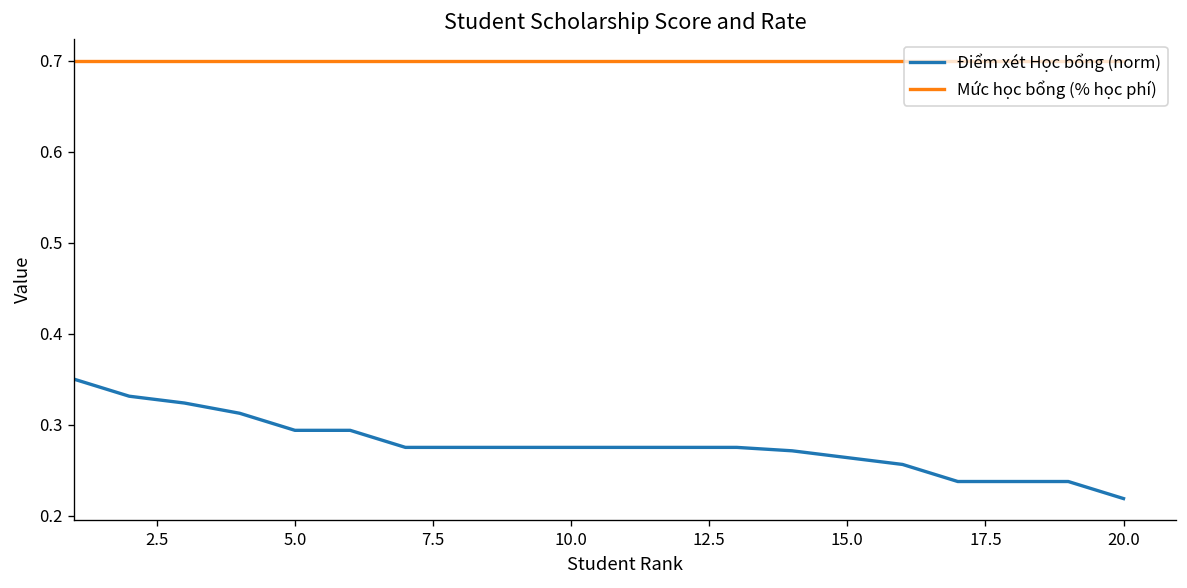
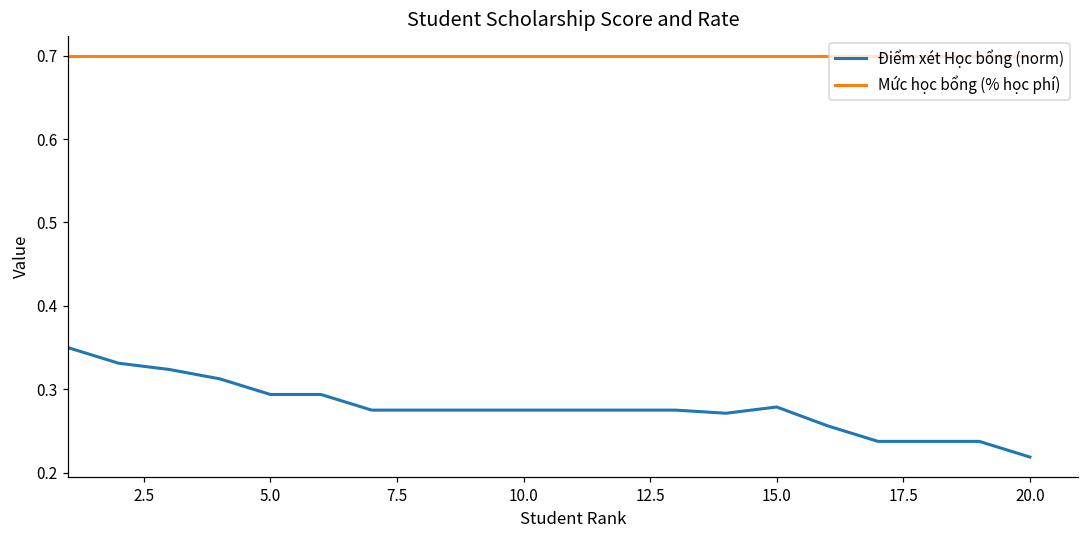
Điểm xét Học bổng (norm), 15.0: 0.26 -> 0.28
